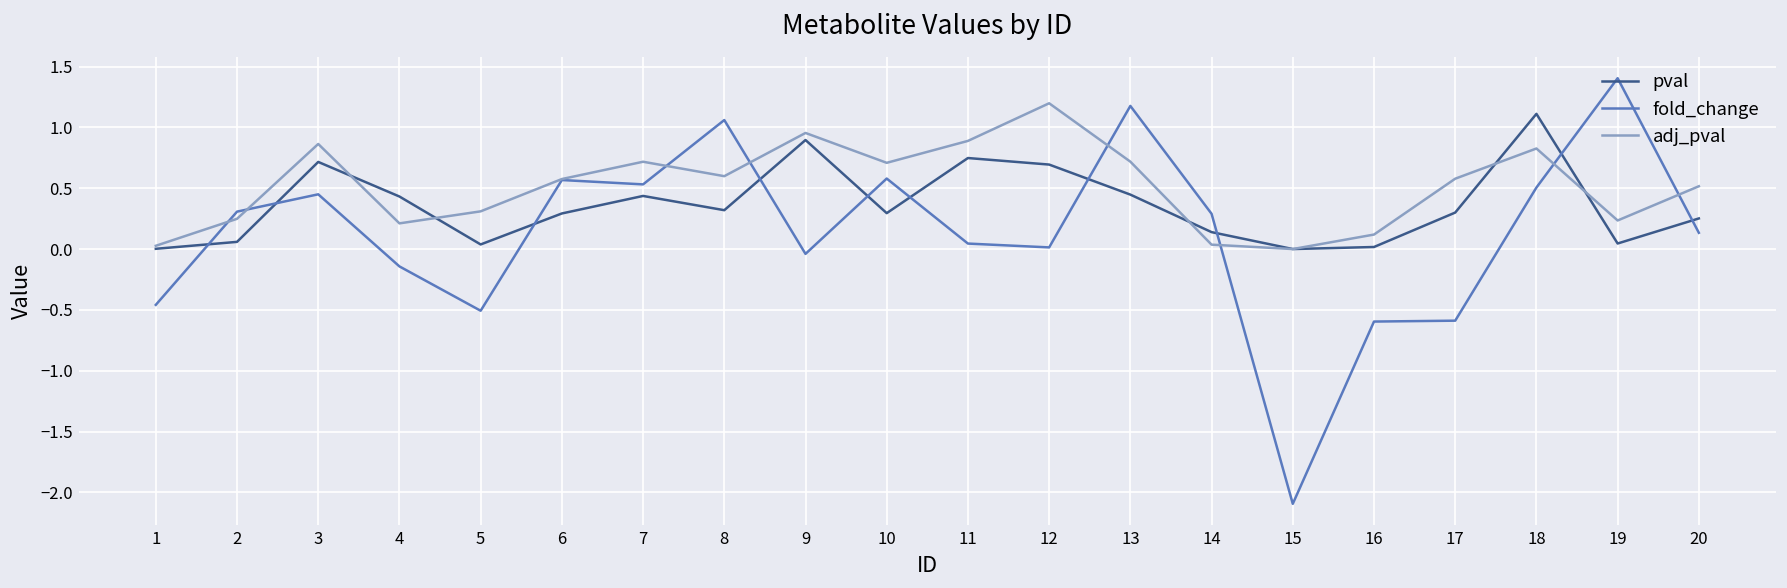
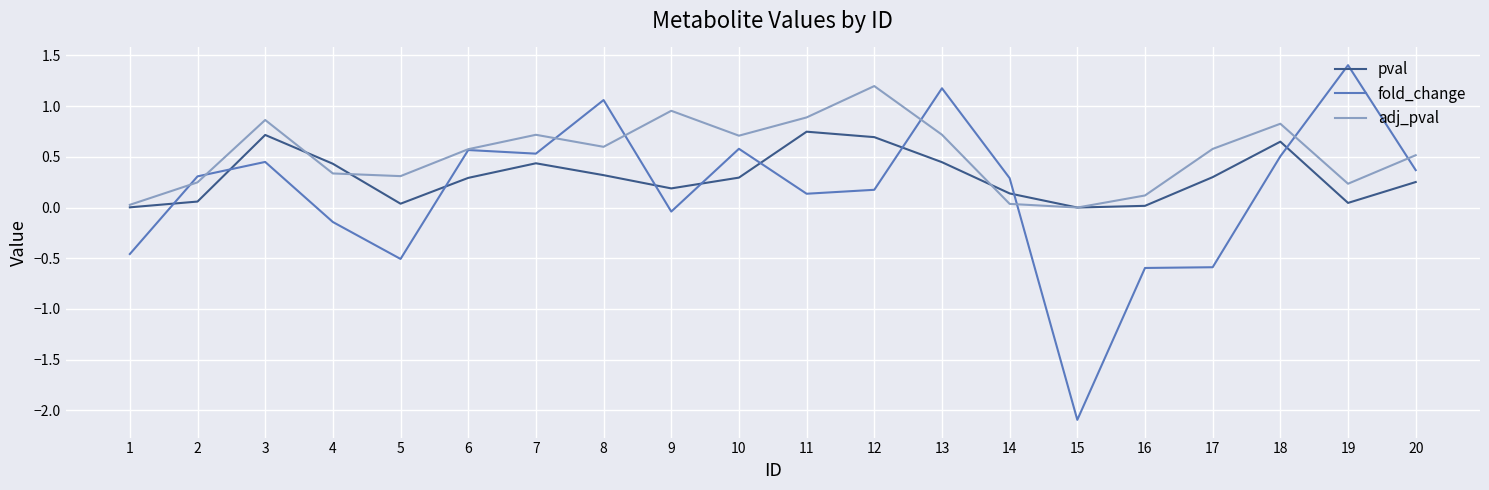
adj_pval, 4: 0.21 -> 0.34
pval, 9: 0.90 -> 0.19
fold_change, 11: 0.05 -> 0.14
fold_change, 12: 0.01 -> 0.18
pval, 18: 1.11 -> 0.65
fold_change, 20: 0.13 -> 0.37
